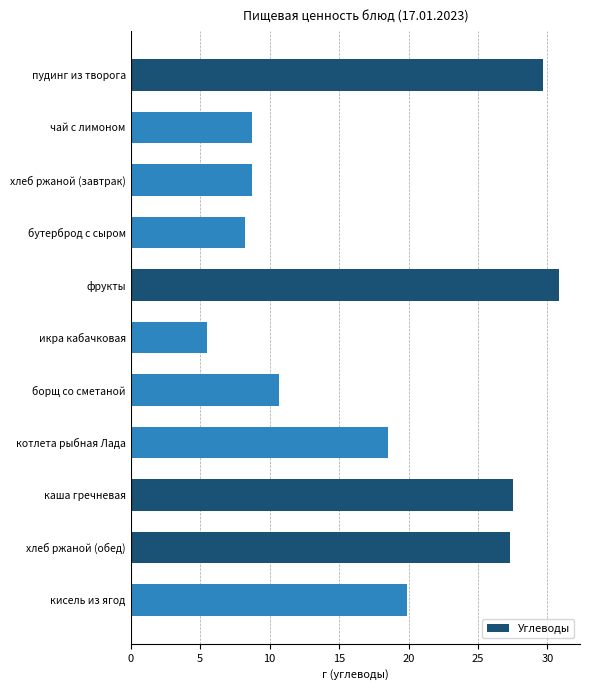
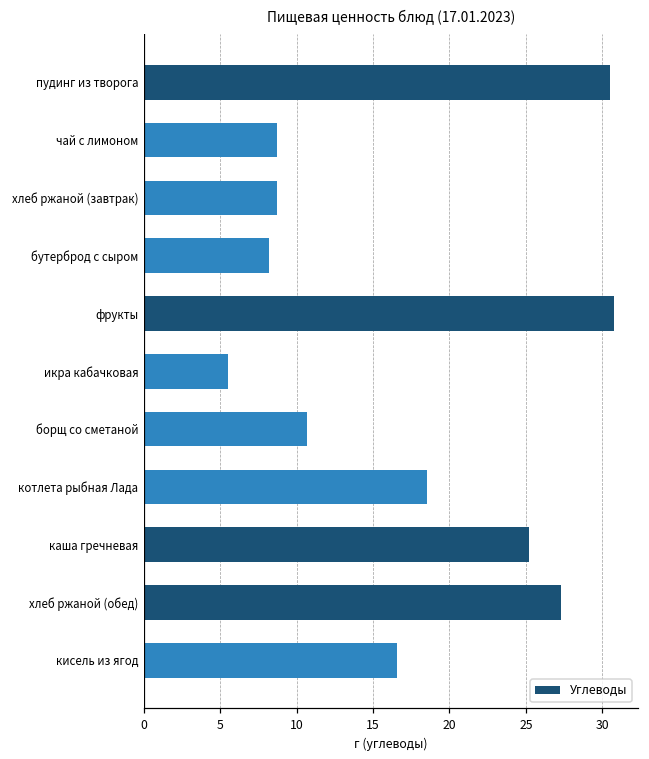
пудинг из творога: 29.7 -> 30.5
каша гречневая: 27.5 -> 25.2
кисель из ягод: 19.9 -> 16.6
